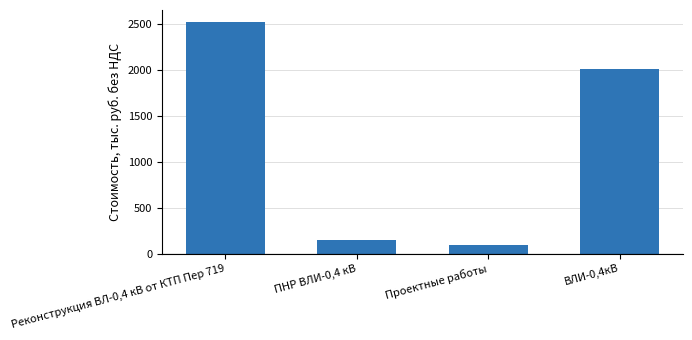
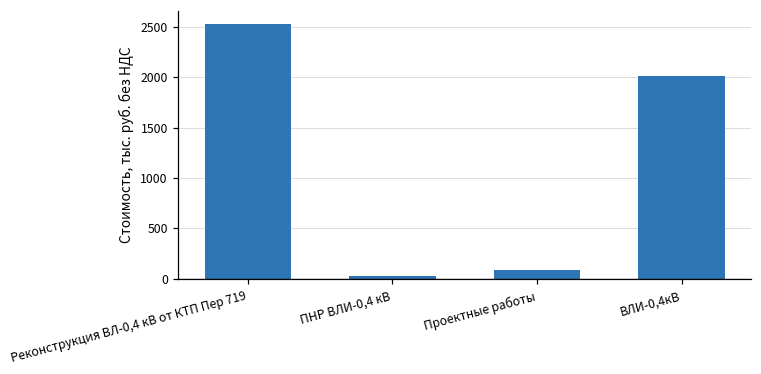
ПНР ВЛИ-0,4 кВ: 200 -> 0
